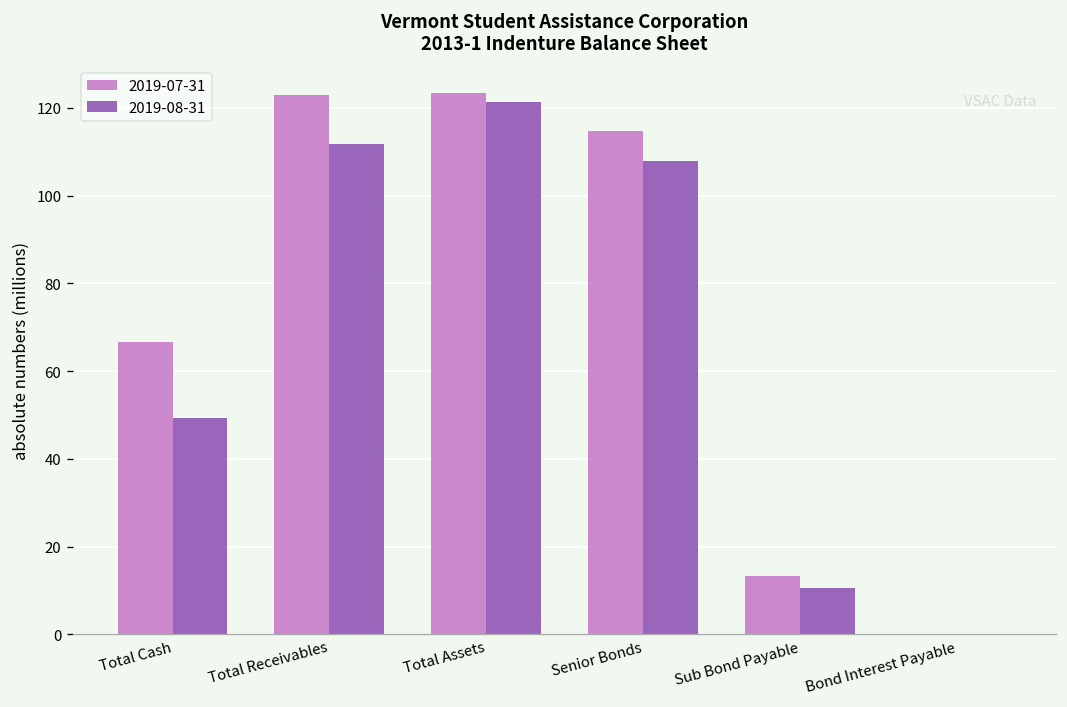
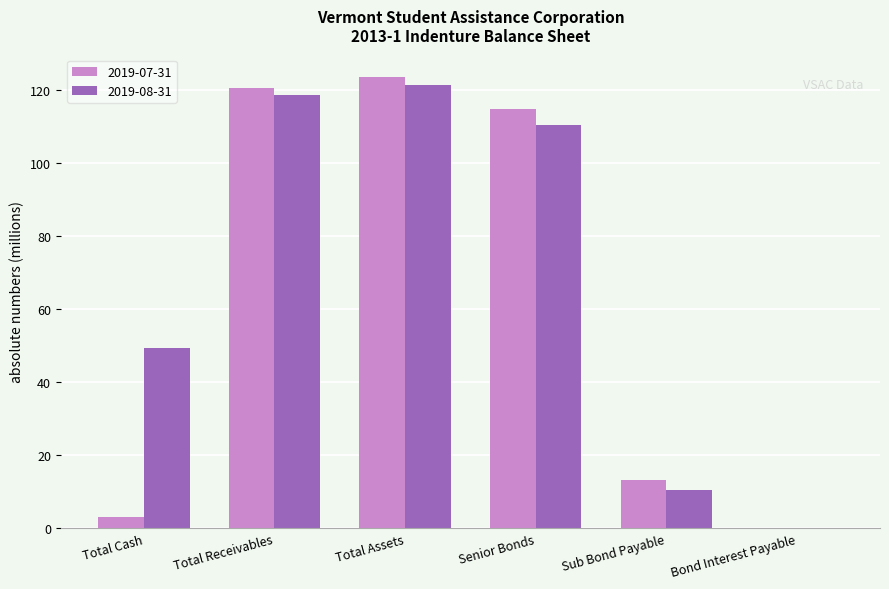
2019-07-31, Total Cash: 67 -> 3
2019-07-31, Total Receivables: 123 -> 120
2019-08-31, Total Receivables: 112 -> 118
2019-08-31, Senior Bonds: 108 -> 110
